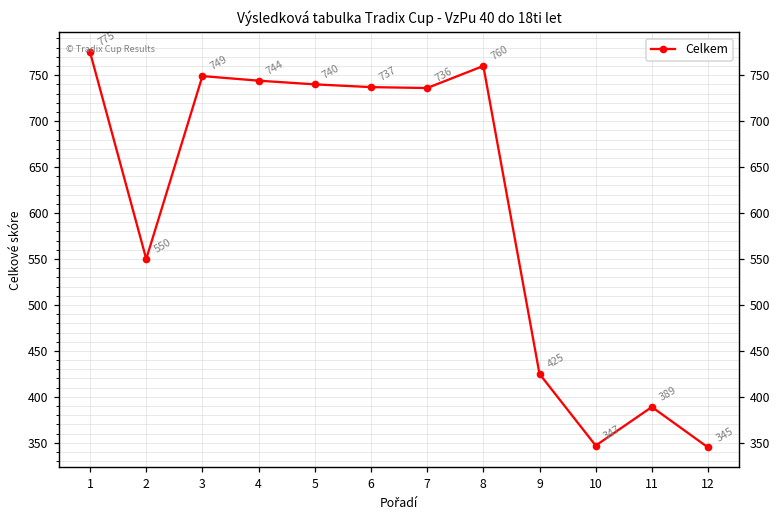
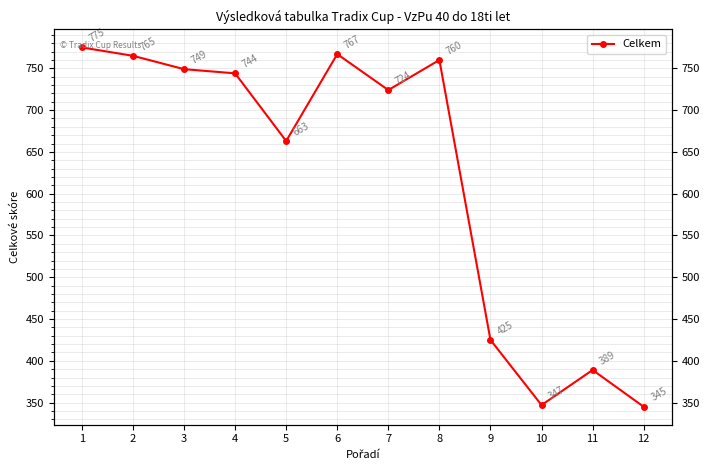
2: 550 -> 765
5: 740 -> 663
6: 737 -> 767
7: 736 -> 724
